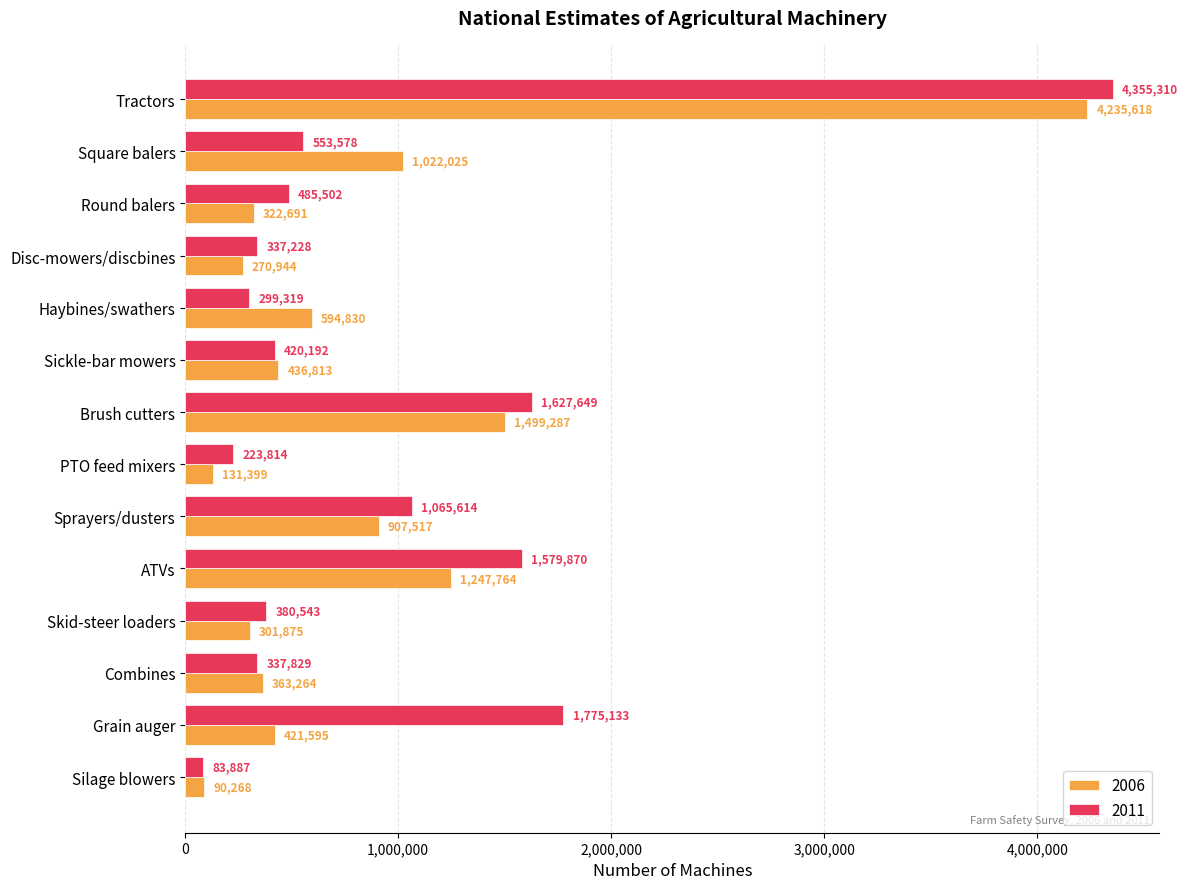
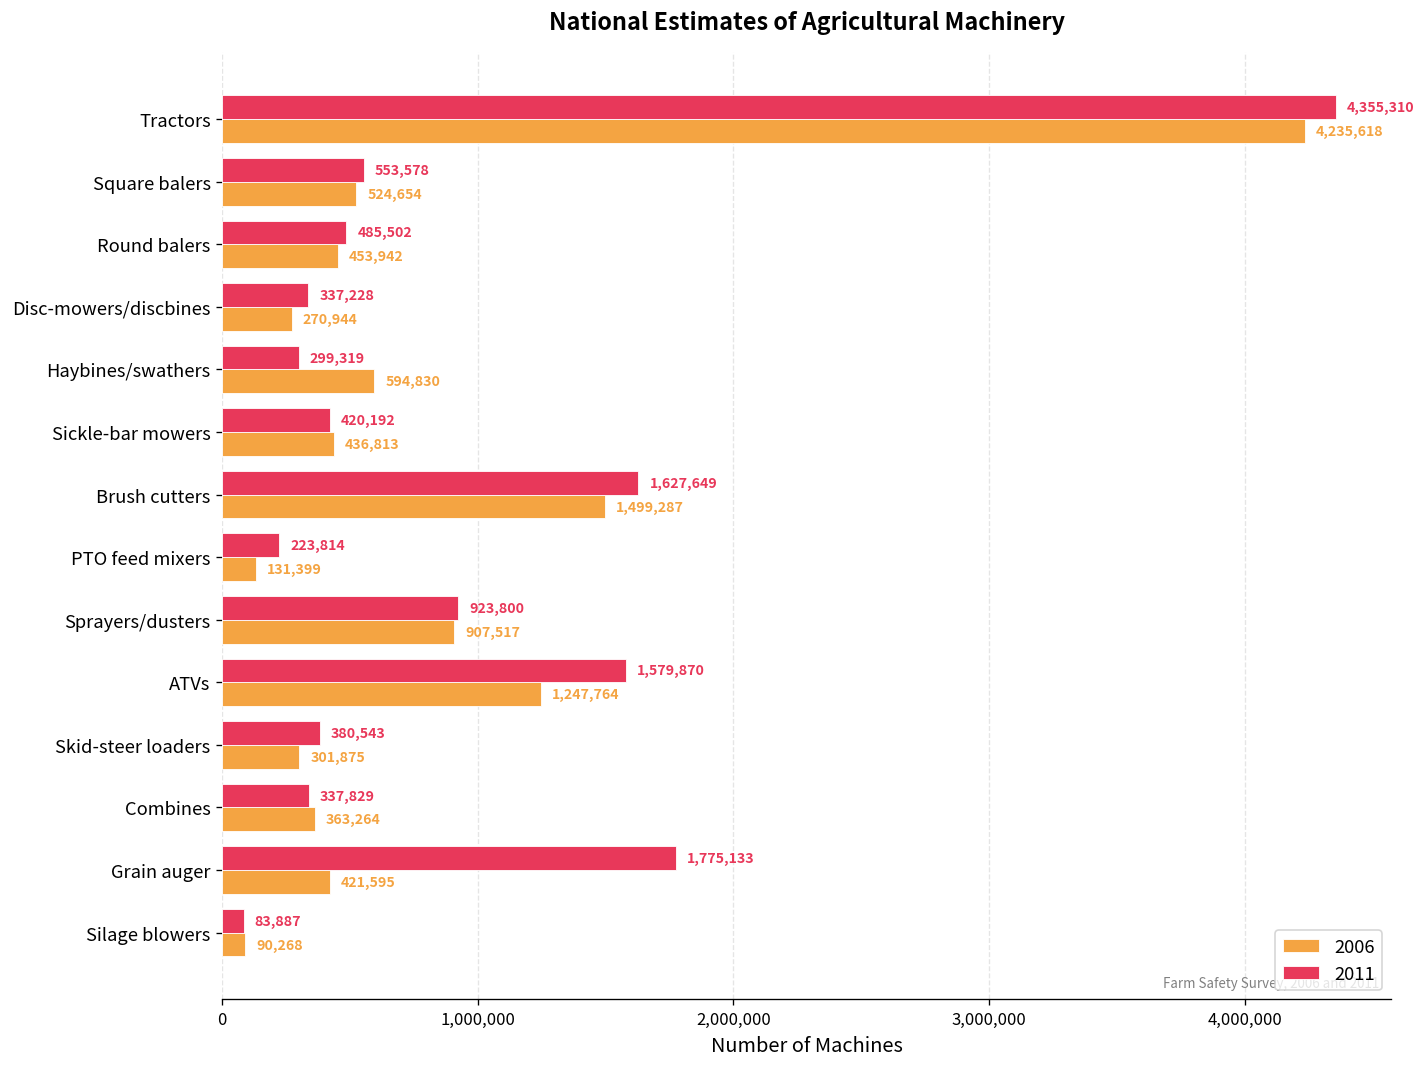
2006, Square balers: 1,022,025 -> 524,654
2006, Round balers: 322,691 -> 453,942
2011, Sprayers/dusters: 1,065,614 -> 923,800
